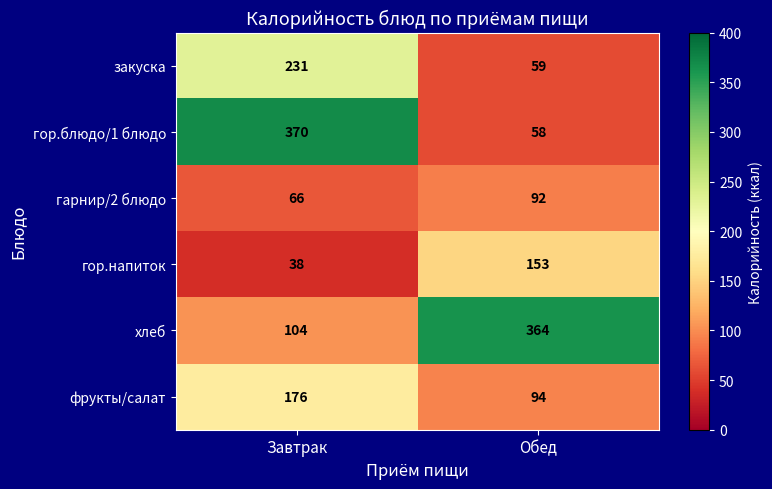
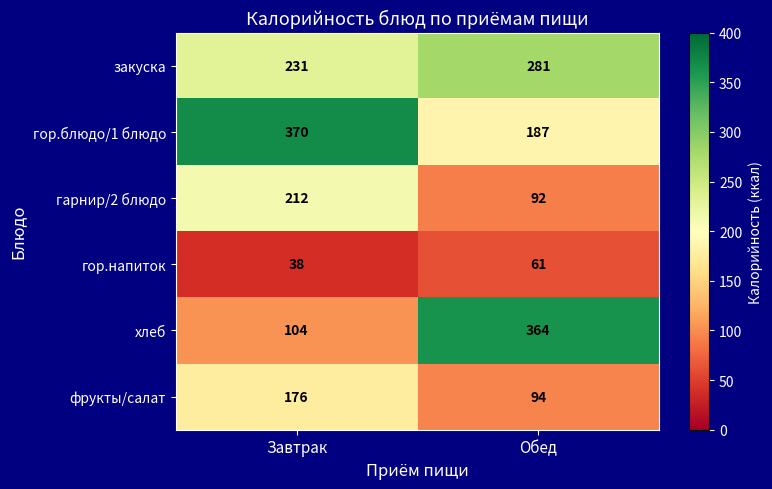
закуска, Обед: 59 -> 281
гор.блюдо/1 блюдо, Обед: 58 -> 187
гарнир/2 блюдо, Завтрак: 66 -> 212
гор.напиток, Обед: 153 -> 61
